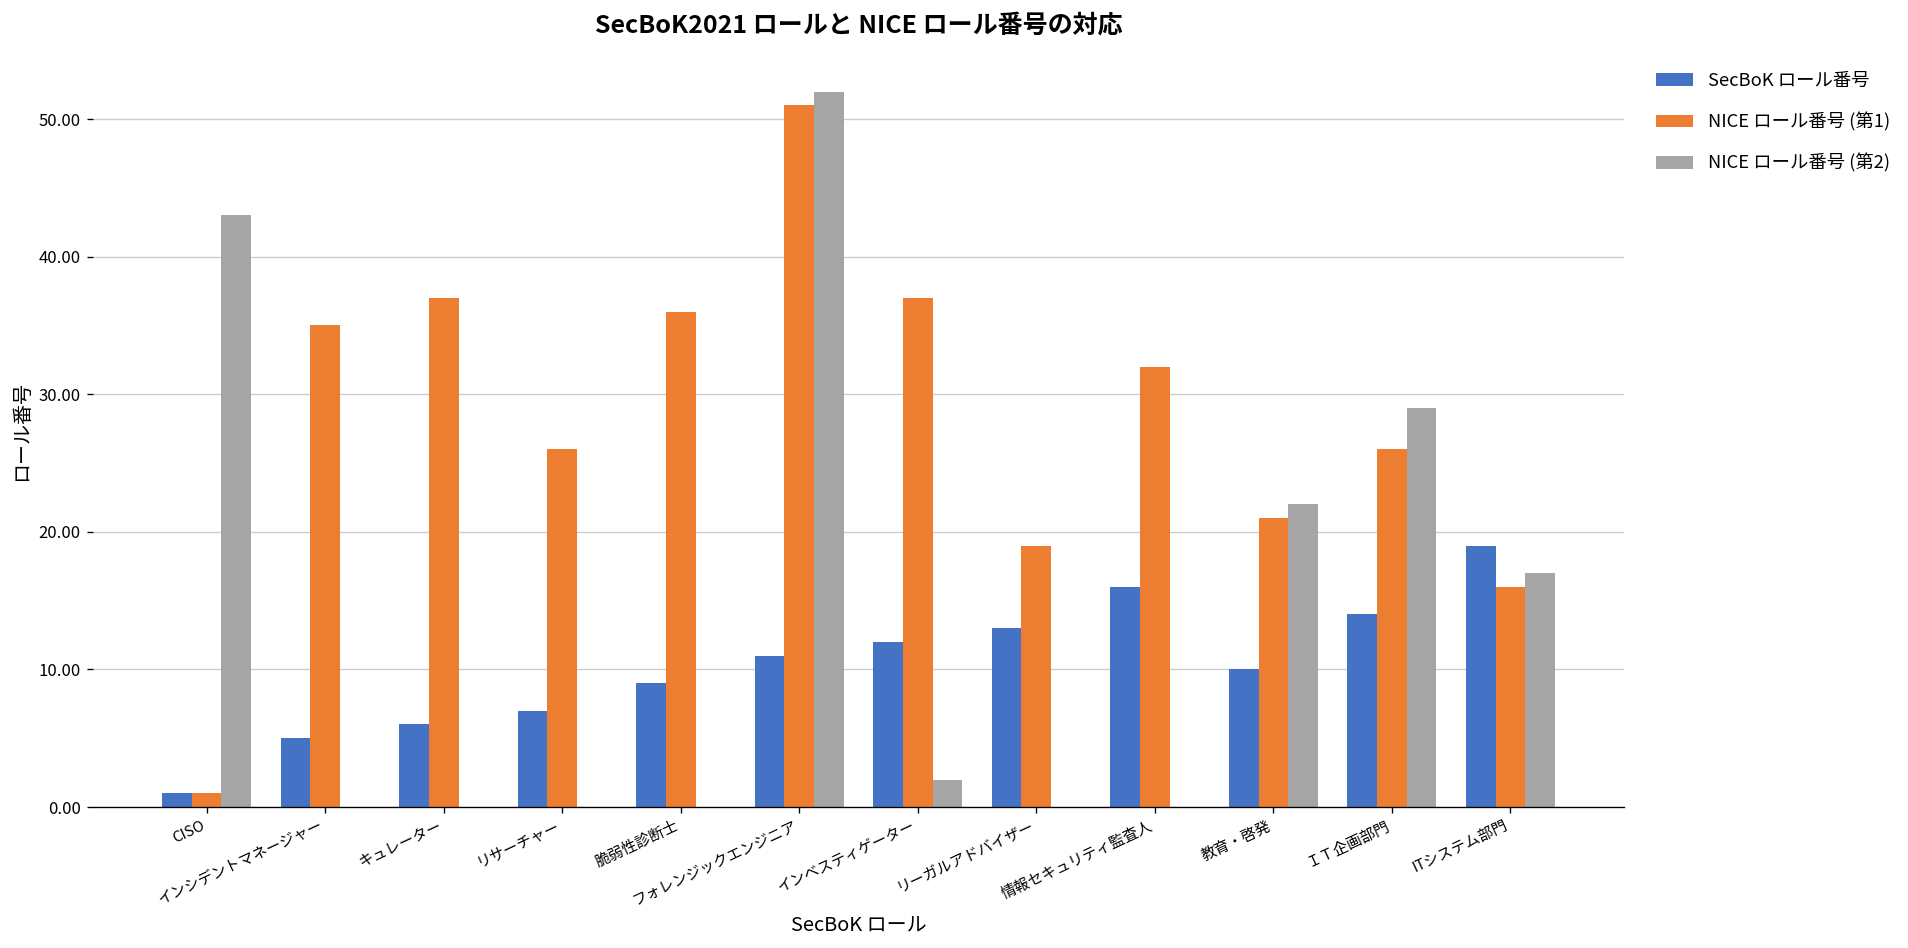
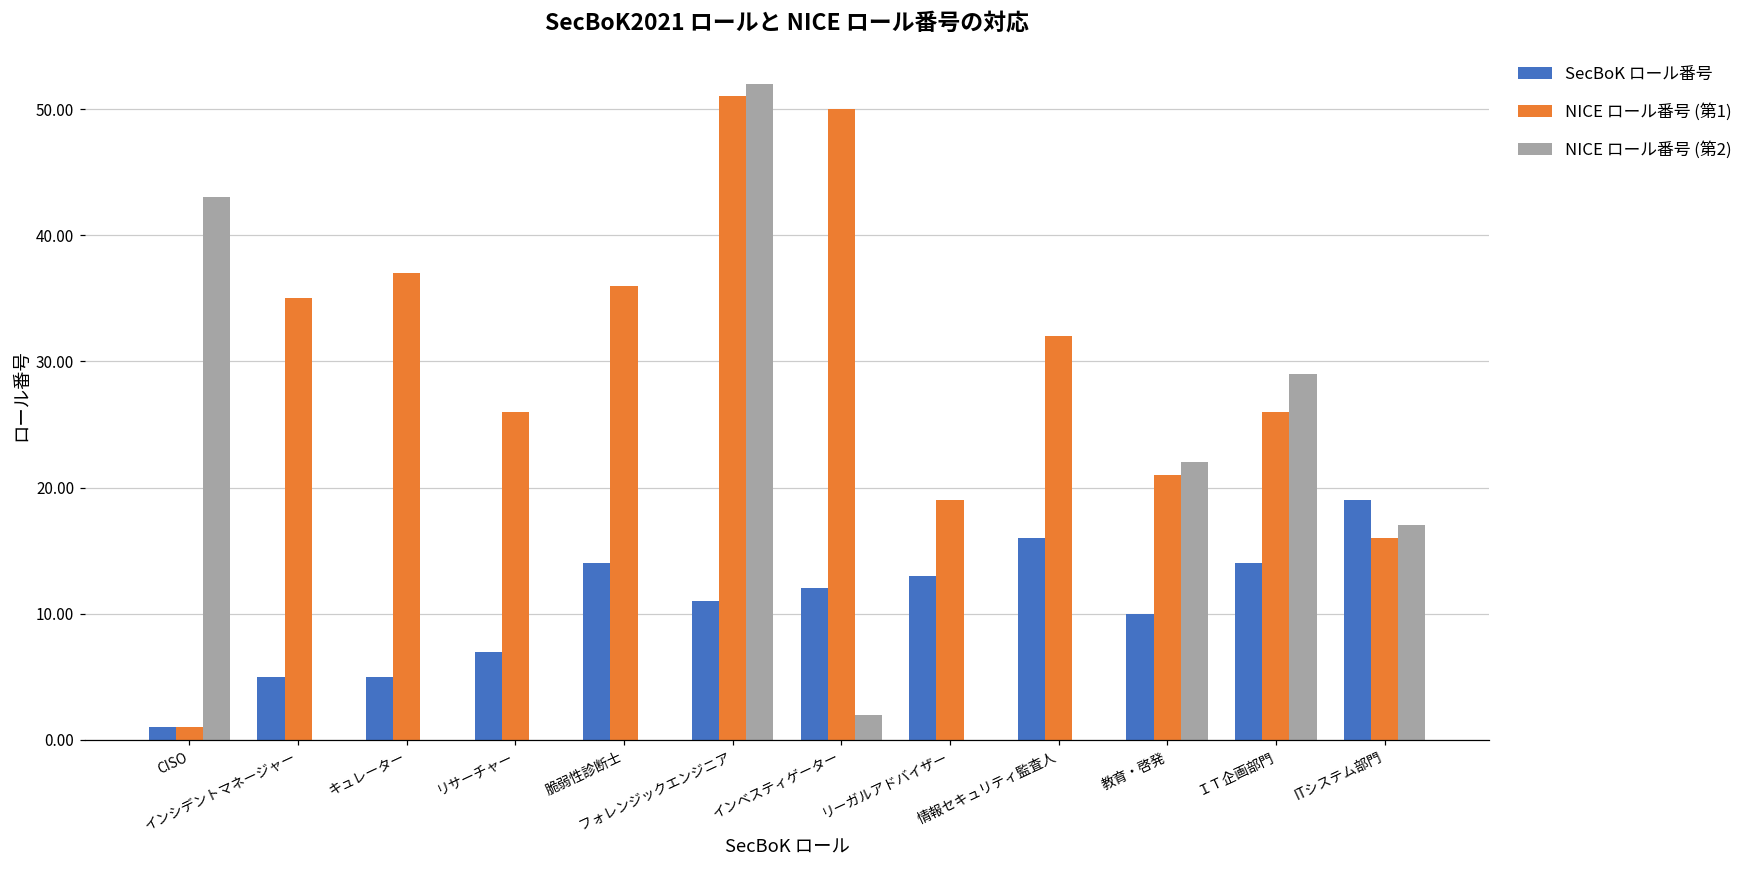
SecBoK ロール番号, キュレーター: 6 -> 5
SecBoK ロール番号, 脆弱性診断士: 9 -> 14
NICE ロール番号 (第1), インベスティゲーター: 37 -> 50
